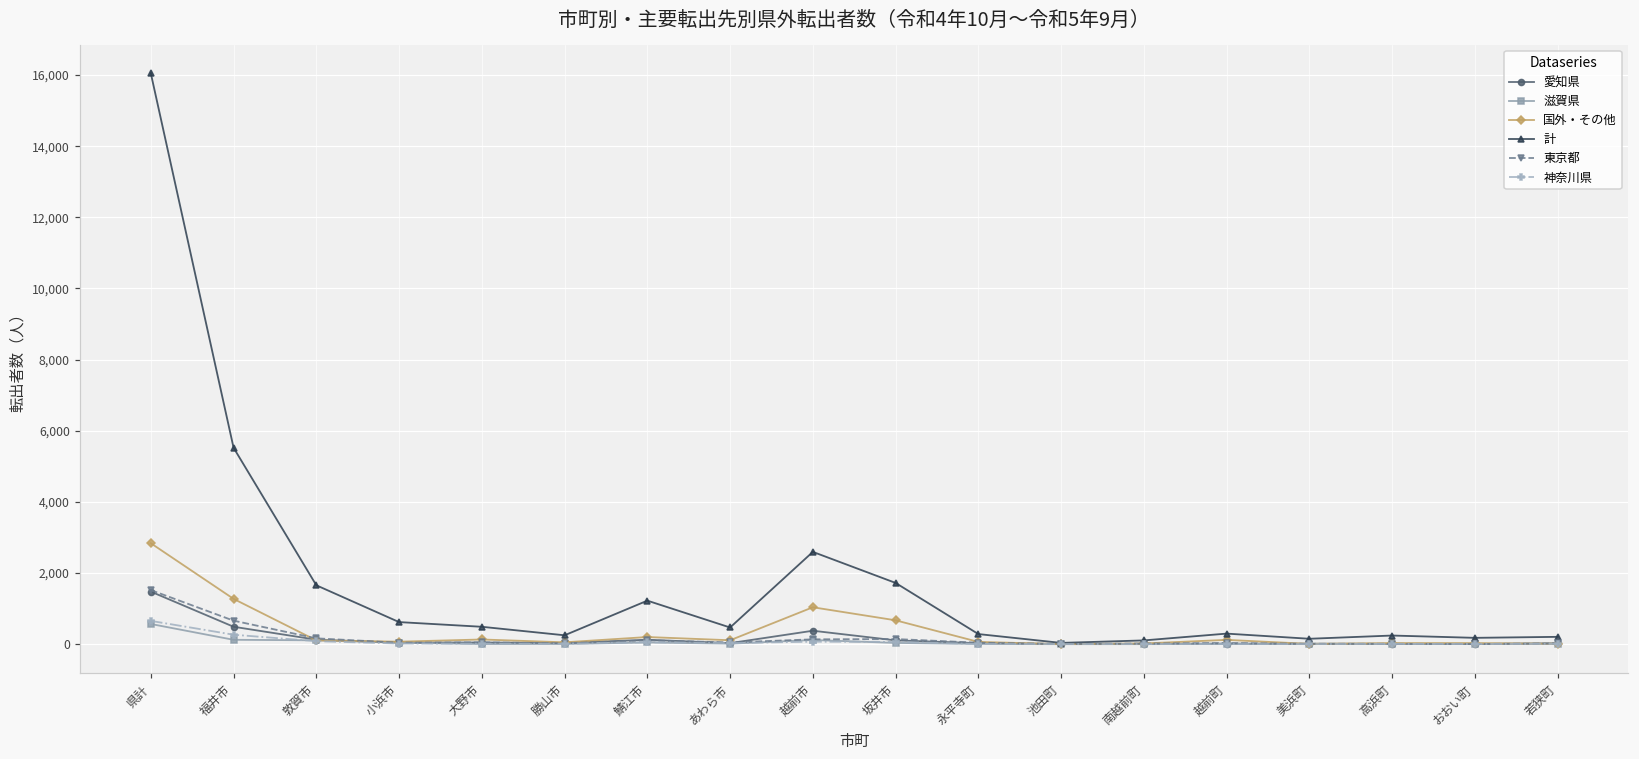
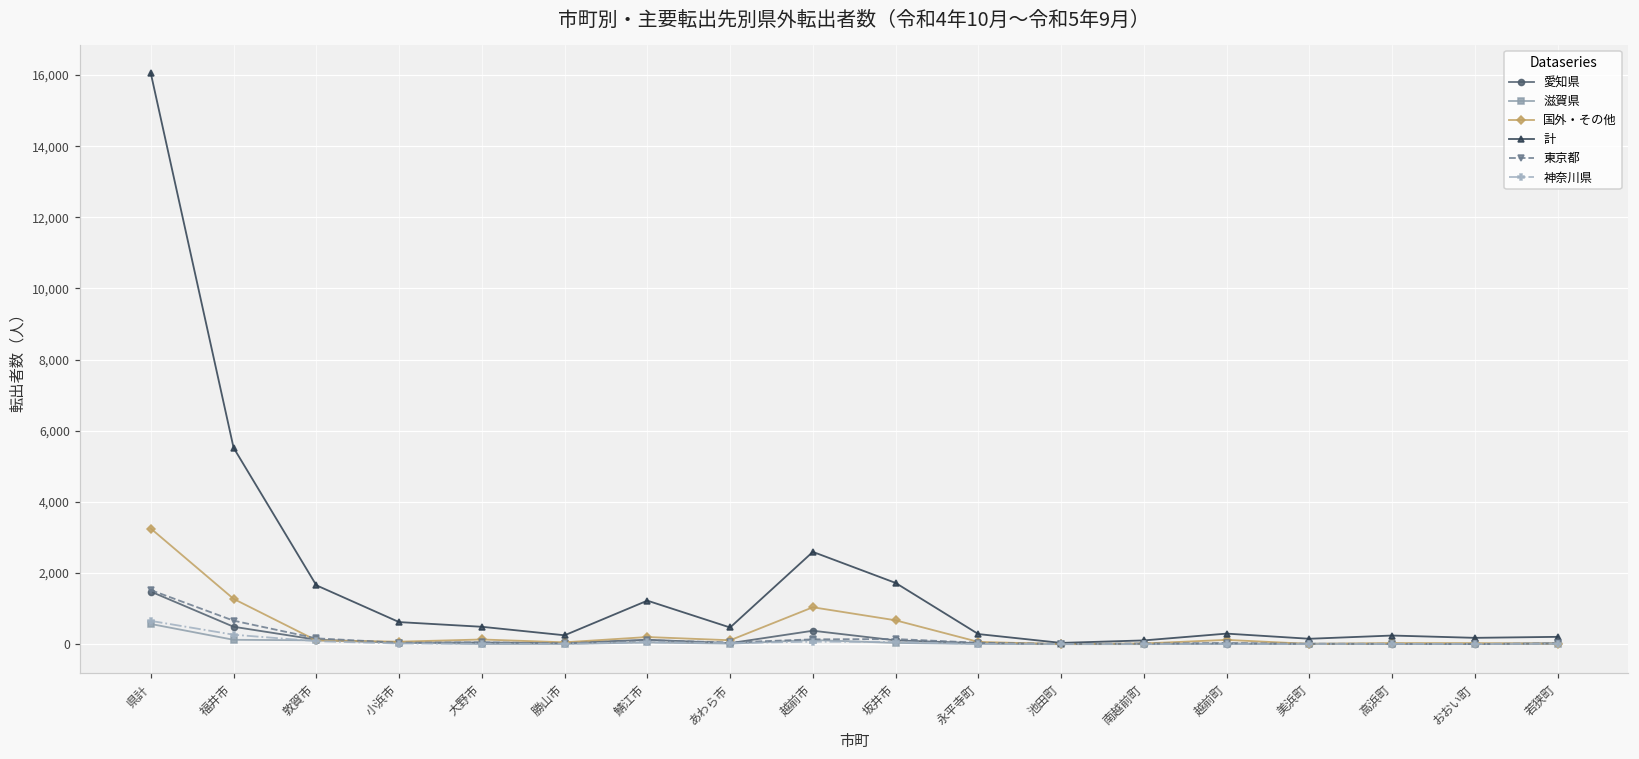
国外・その他, 県計: 2,800 -> 3,300
